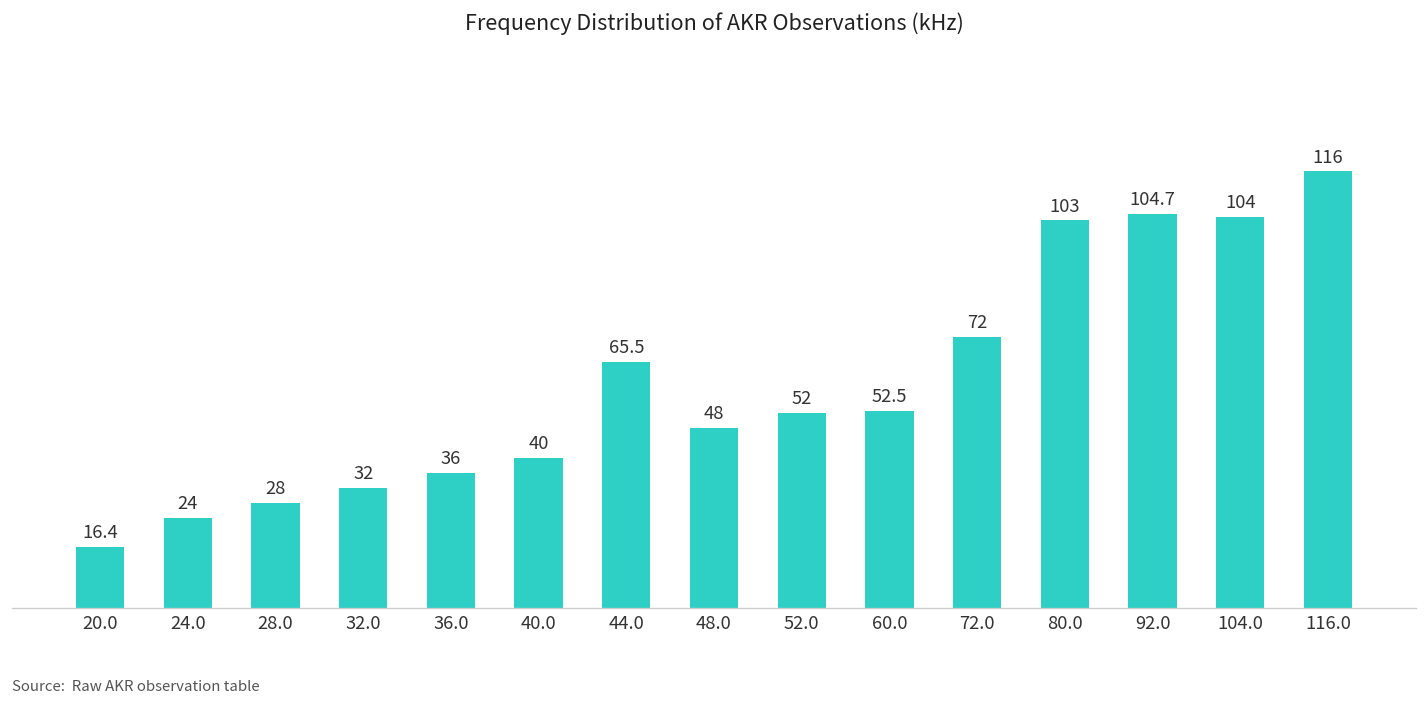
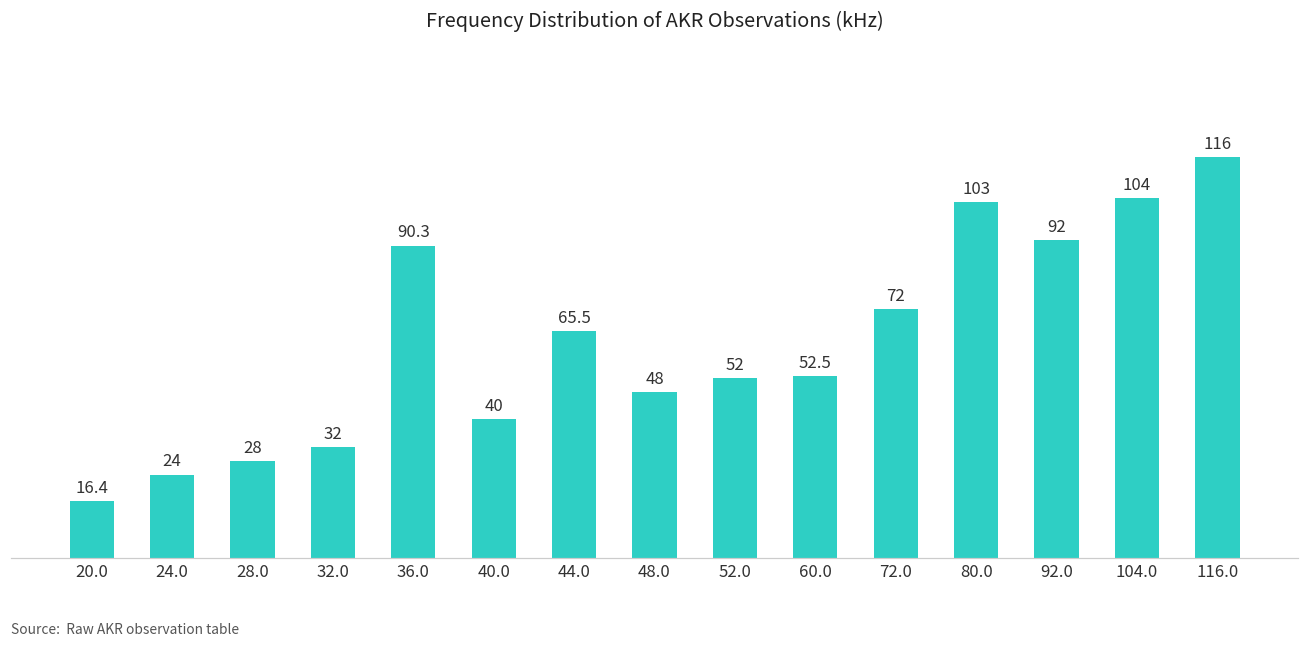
36.0: 36 -> 90.3
92.0: 104.7 -> 92
